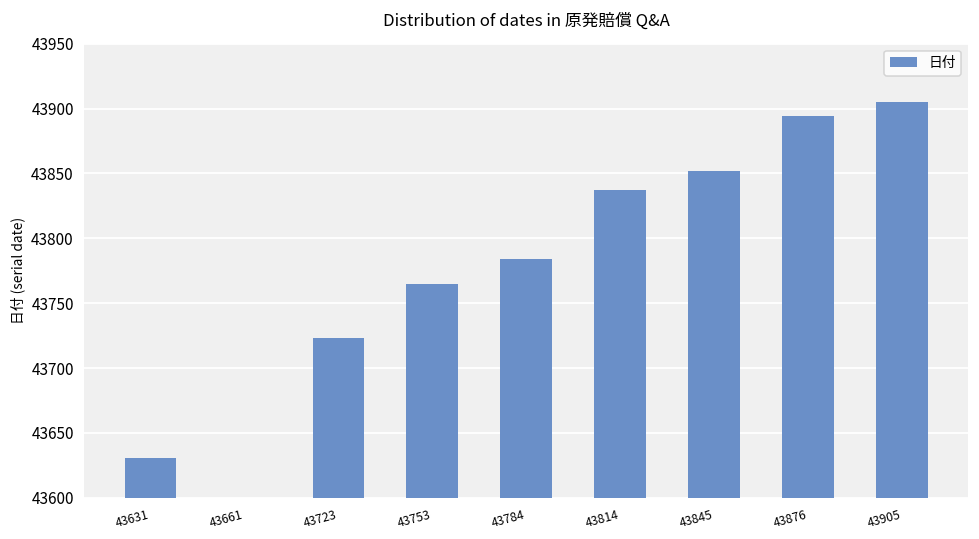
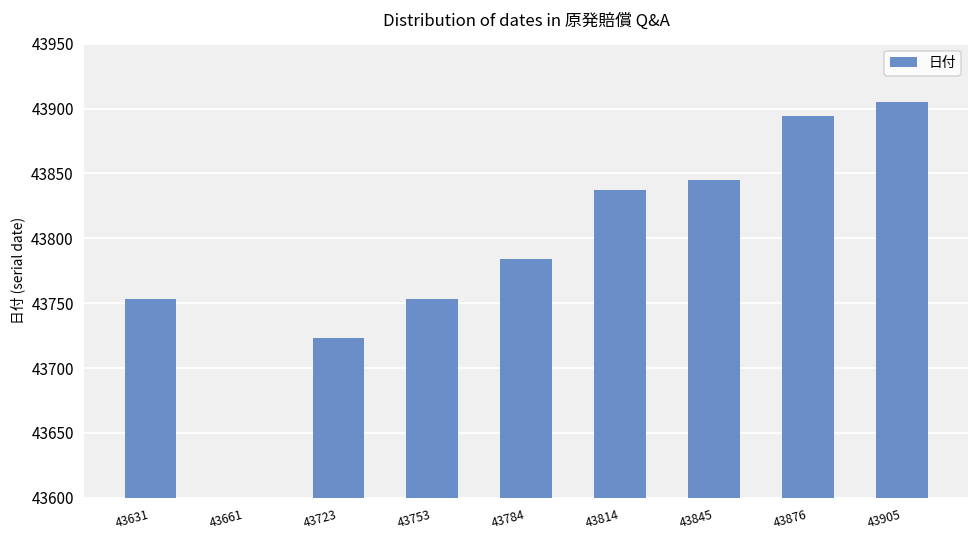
43631: 43631 -> 43753
43753: 43765 -> 43753
43845: 43852 -> 43845
